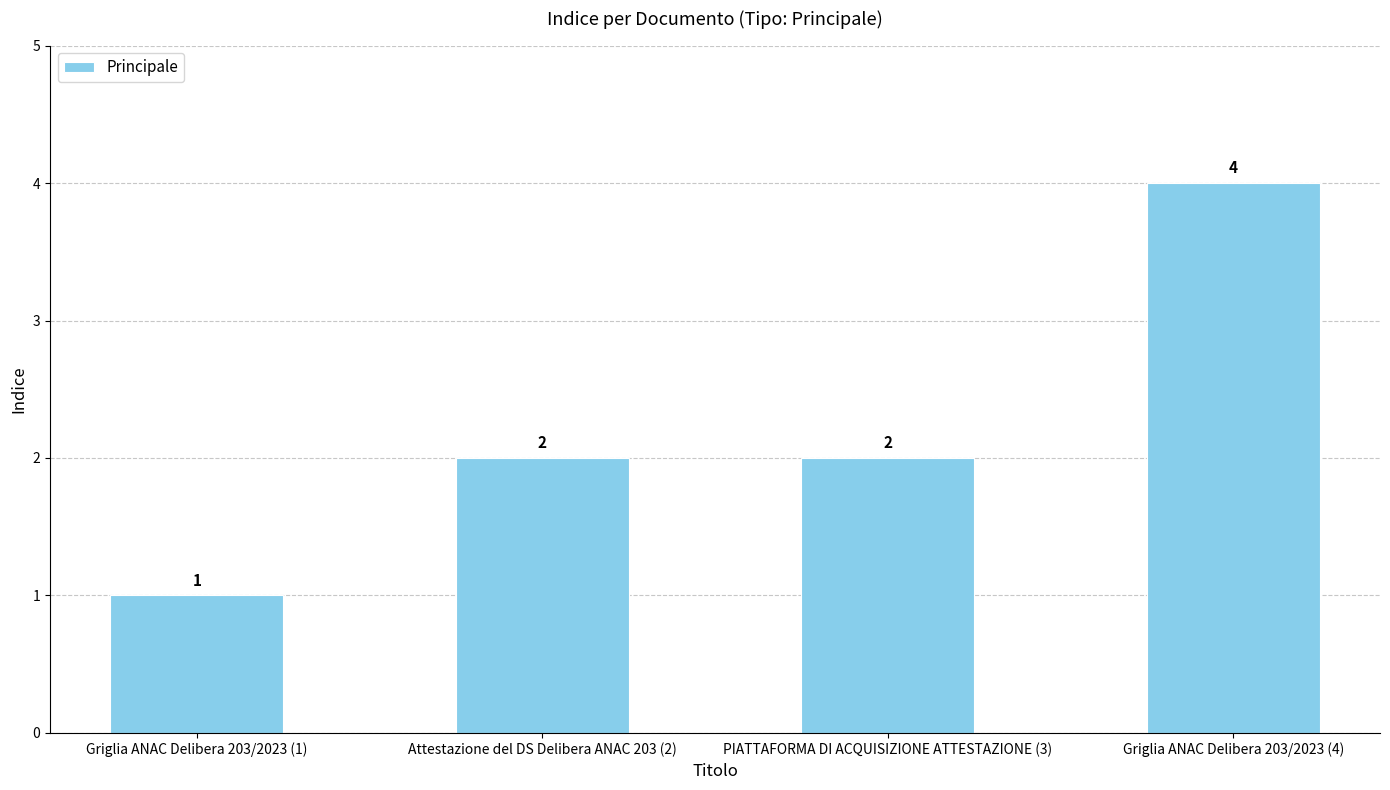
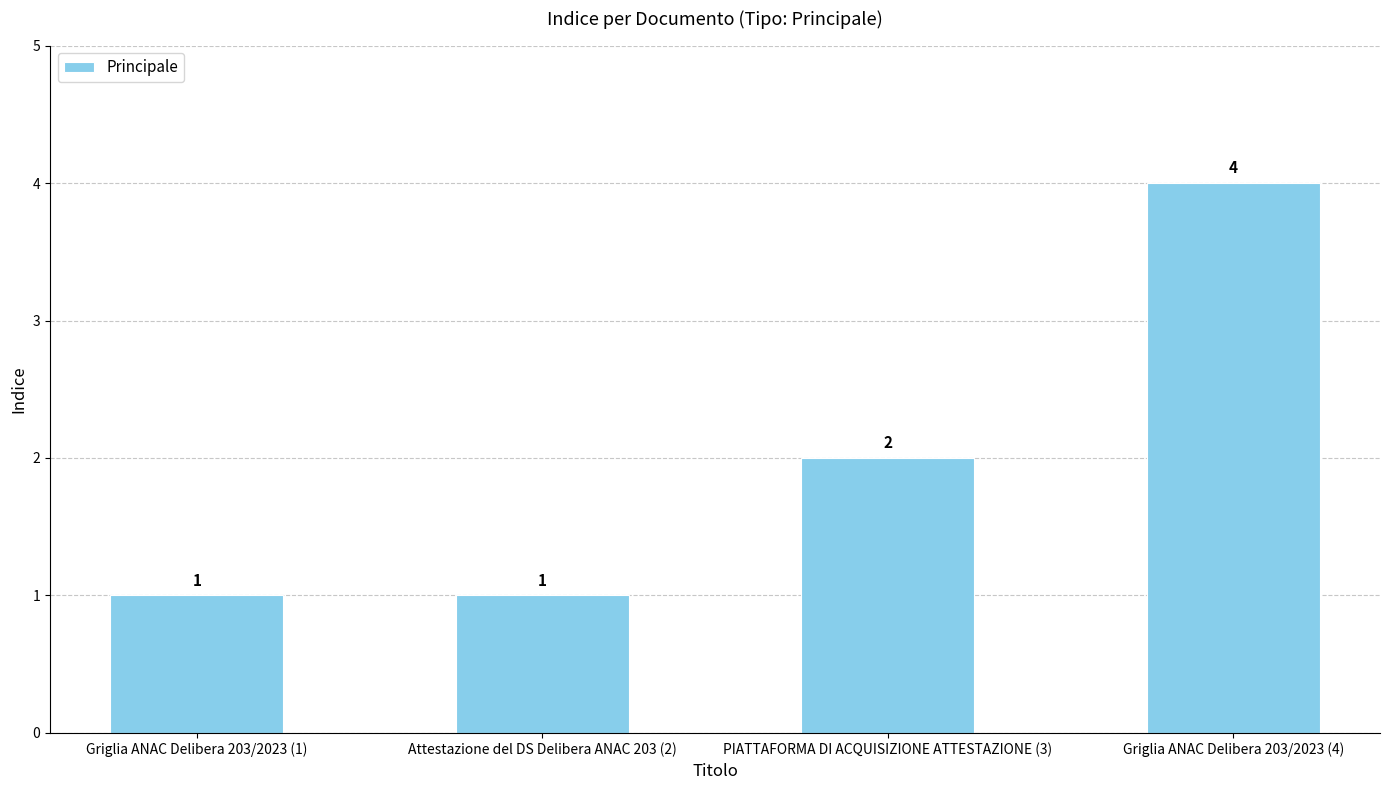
Attestazione del DS Delibera ANAC 203 (2): 2 -> 1
